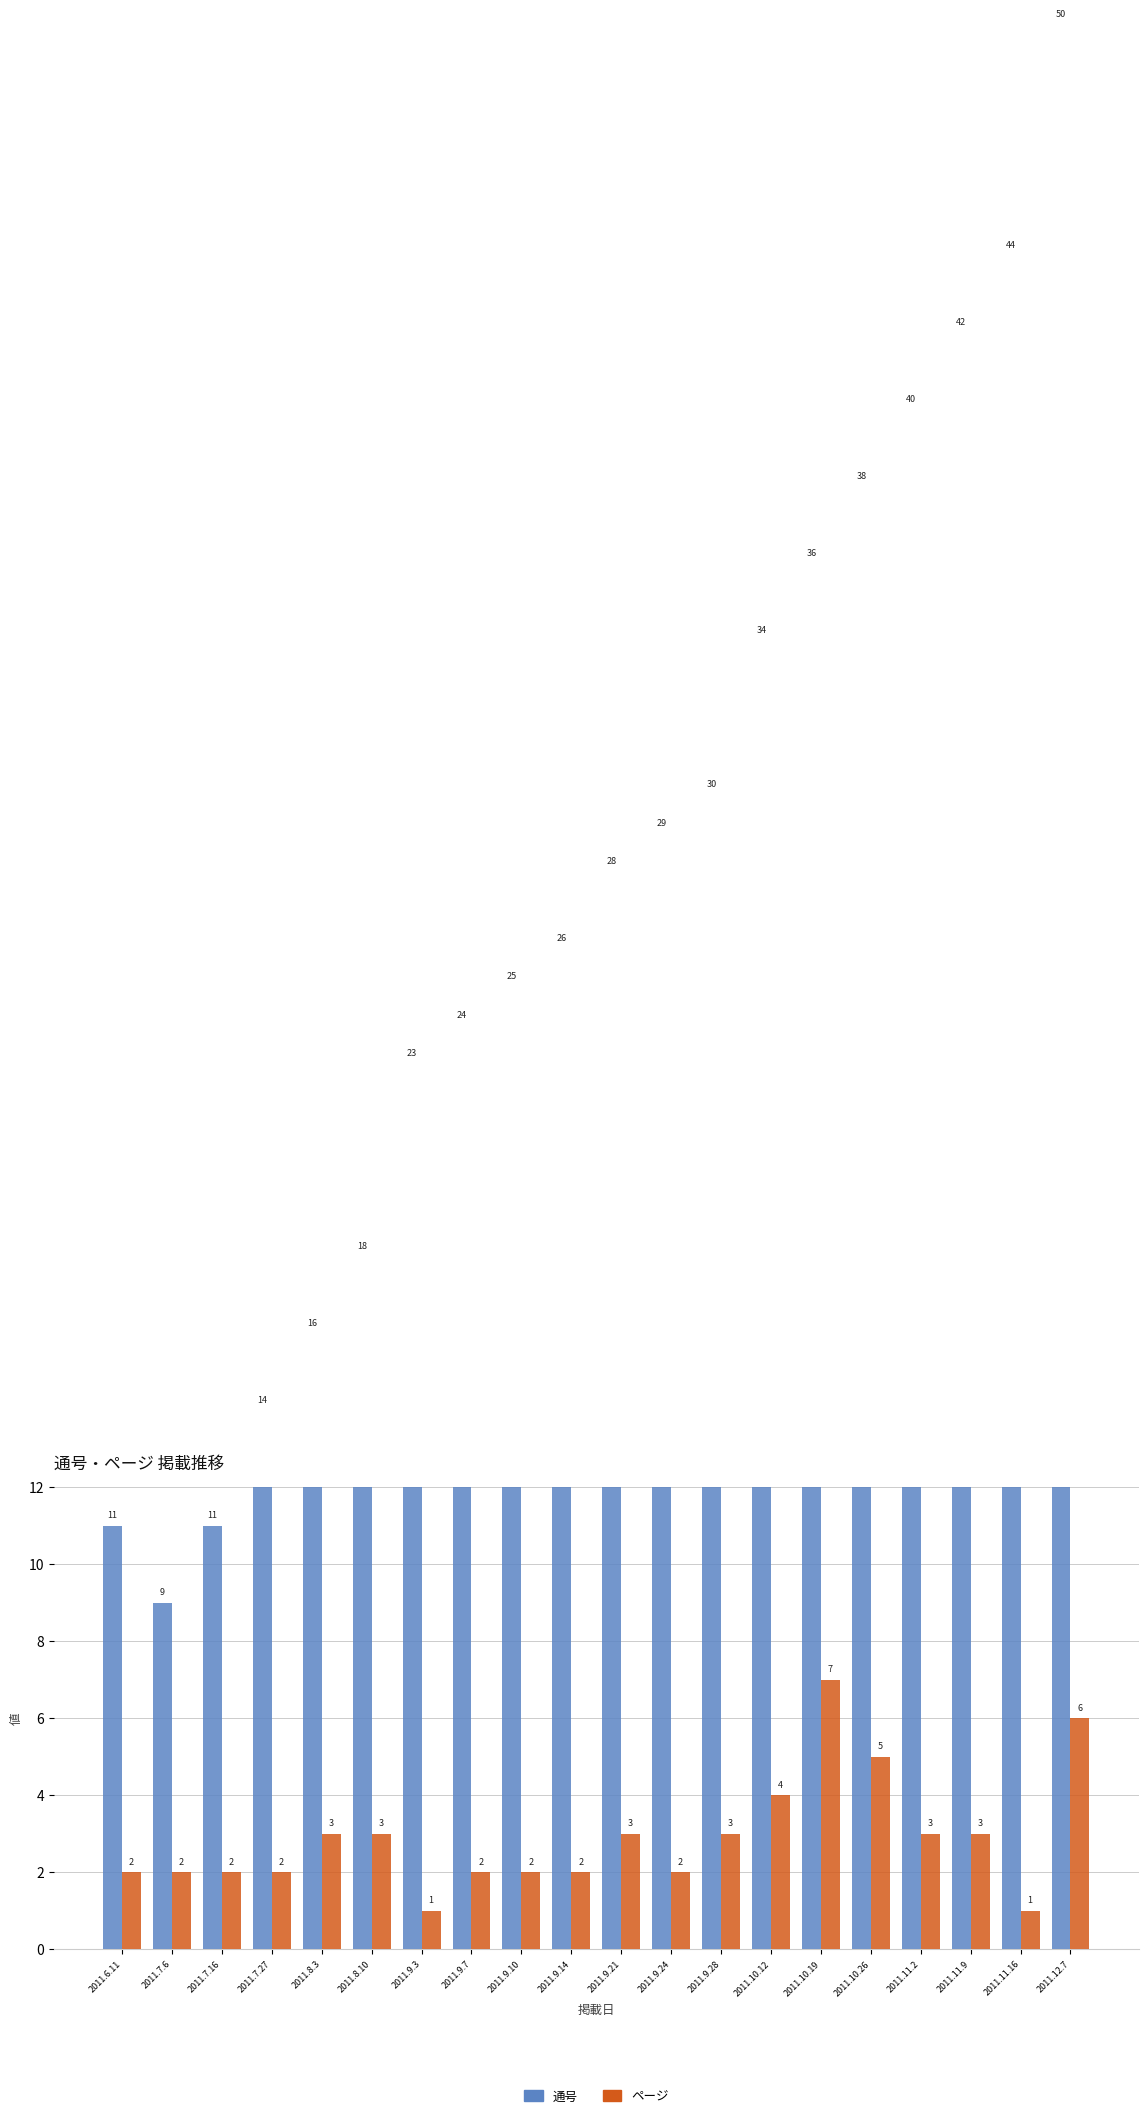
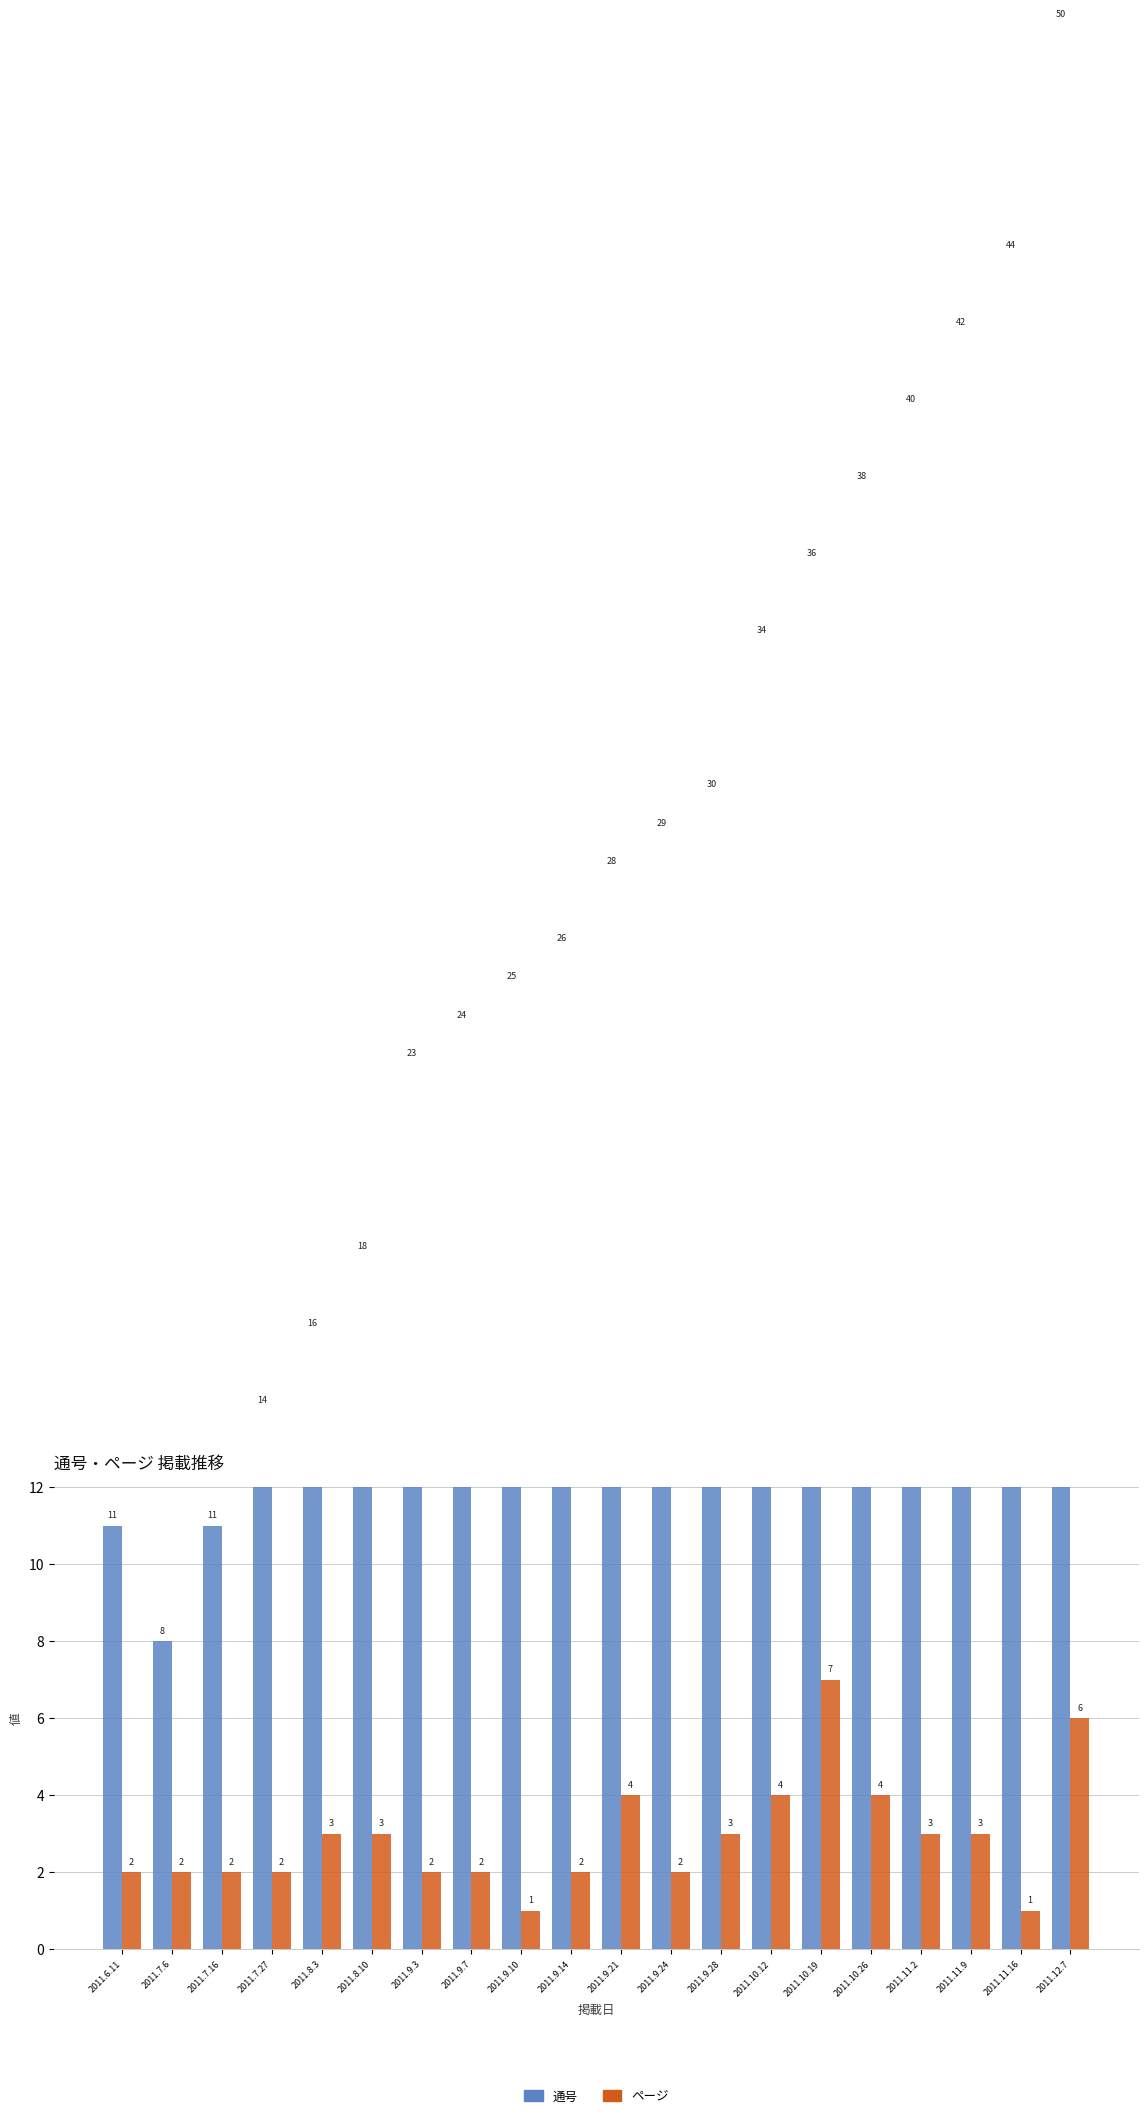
通号, 2011.7.6: 9 -> 8
ページ, 2011.9.3: 1 -> 2
ページ, 2011.9.10: 2 -> 1
ページ, 2011.9.21: 3 -> 4
ページ, 2011.10.26: 5 -> 4
